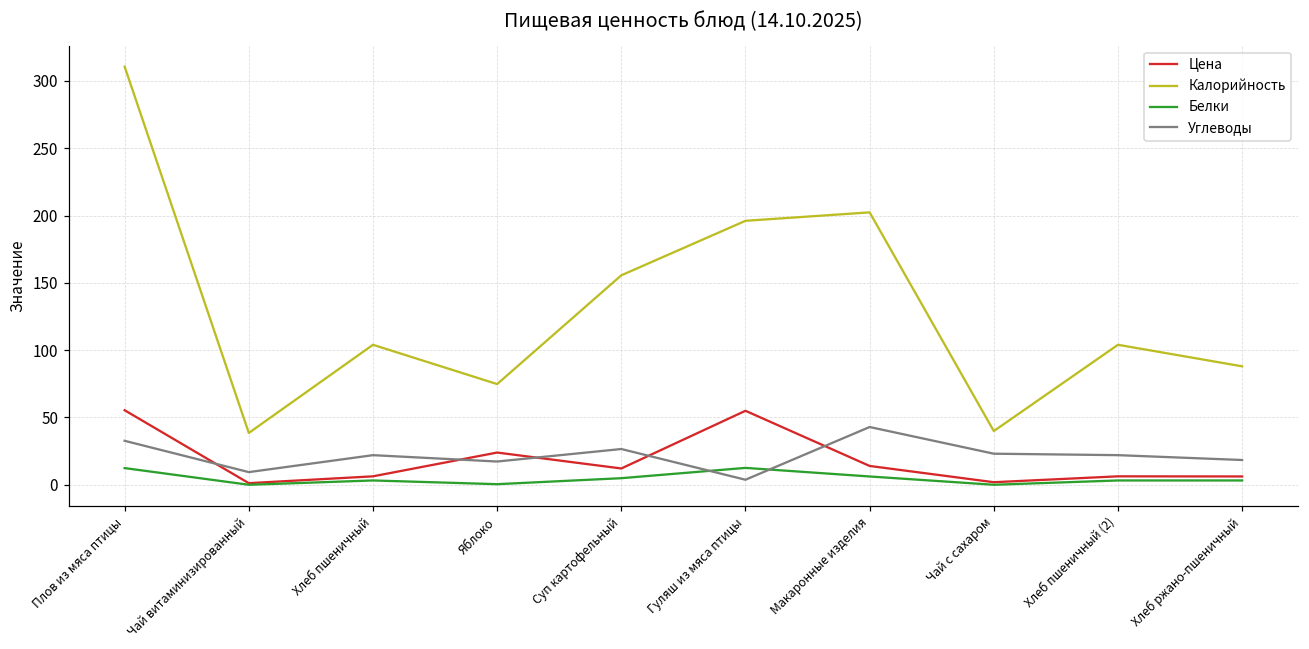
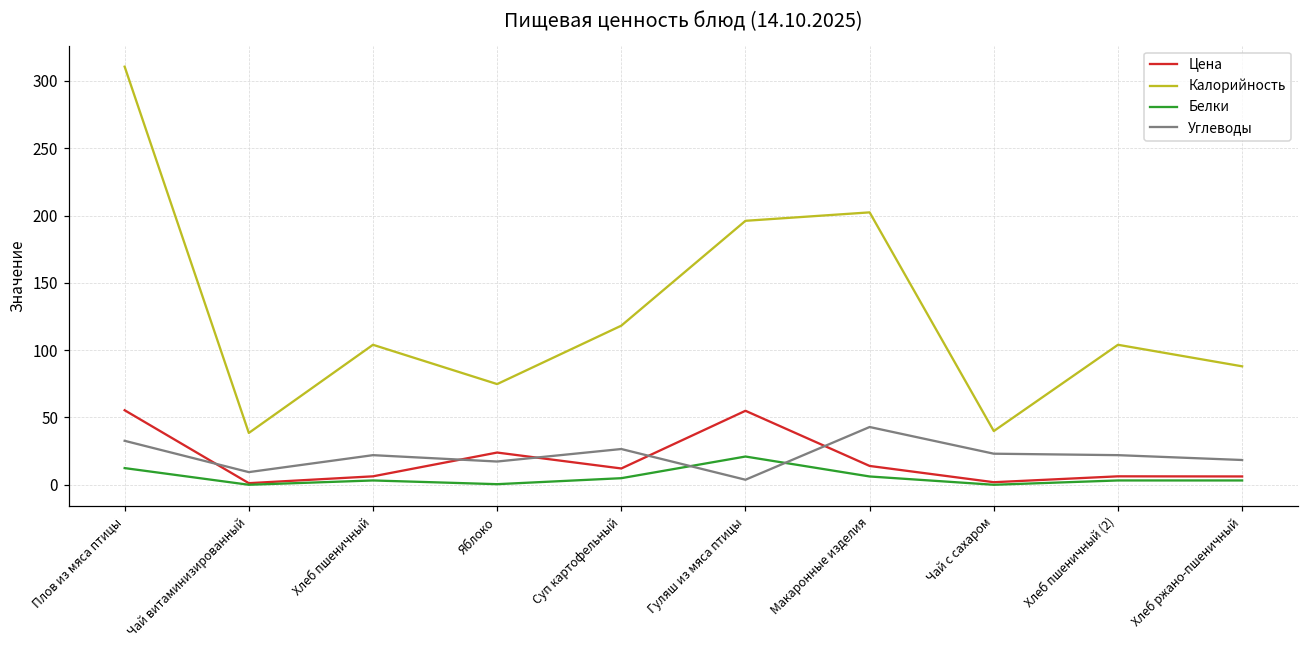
Калорийность, Суп картофельный: 156 -> 118
Белки, Гуляш из мяса птицы: 13 -> 21
